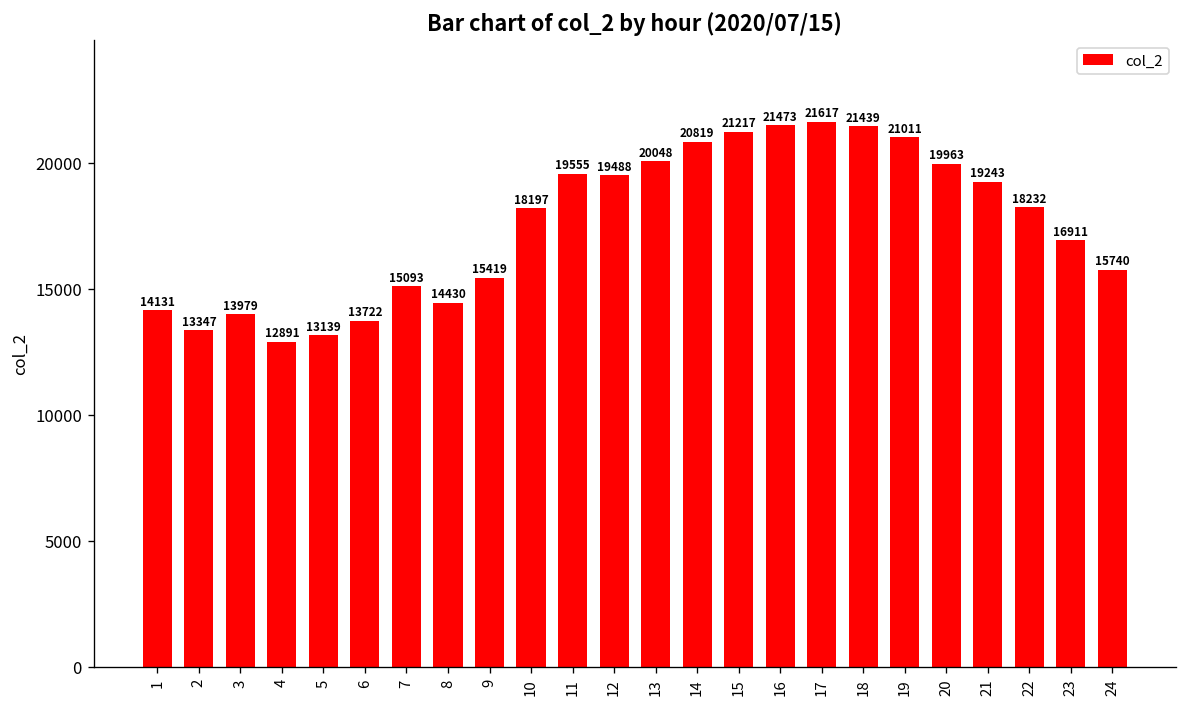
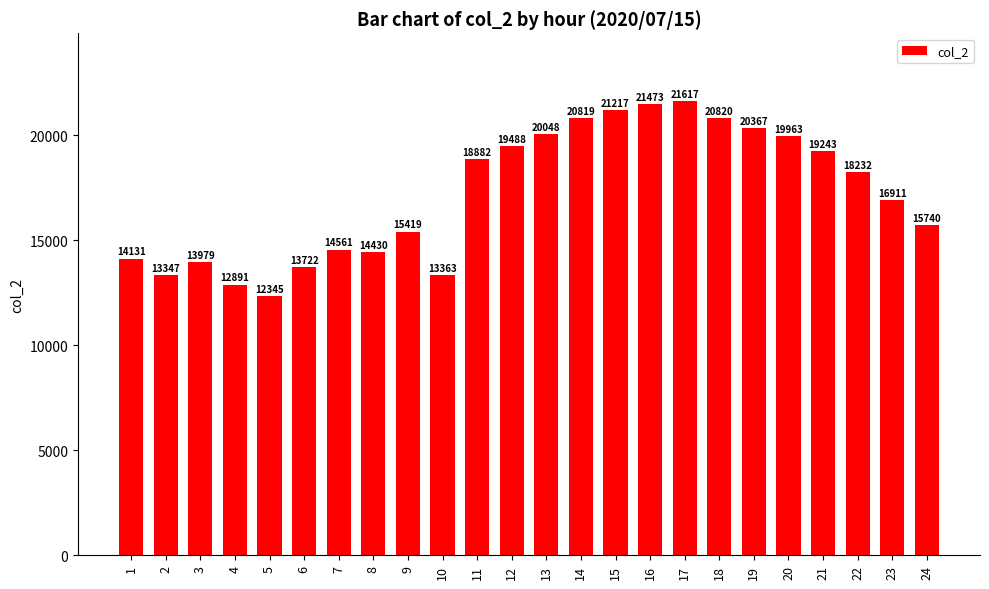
5: 13139 -> 12345
7: 15093 -> 14561
10: 18197 -> 13363
11: 19555 -> 18882
18: 21439 -> 20820
19: 21011 -> 20367
